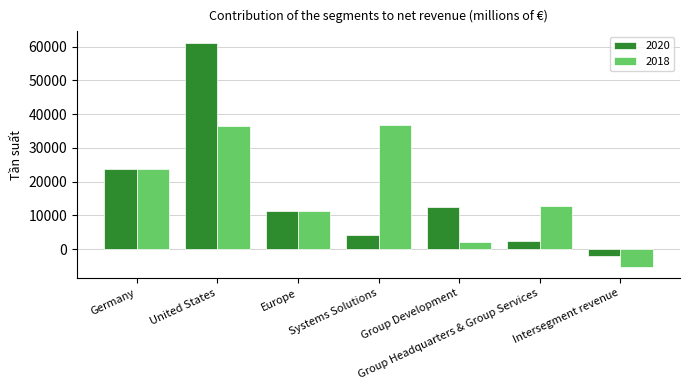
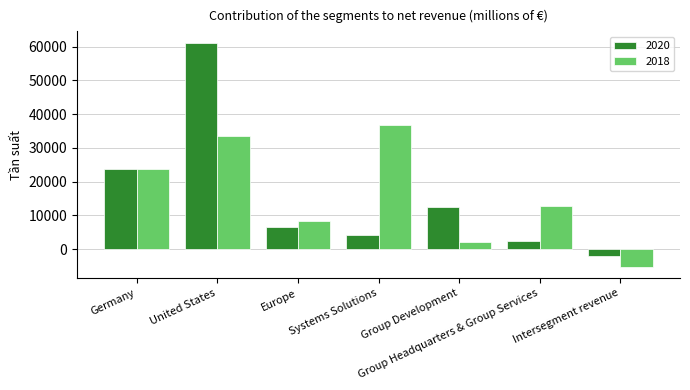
2018, United States: 37000 -> 33000
2020, Europe: 11000 -> 7000
2018, Europe: 11000 -> 8000
